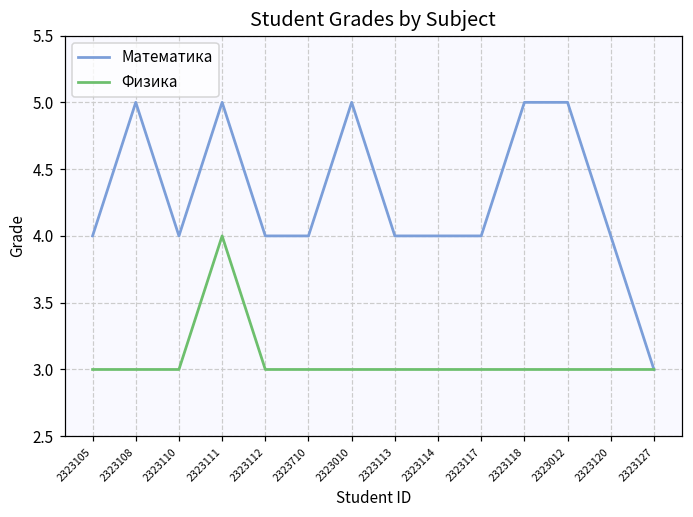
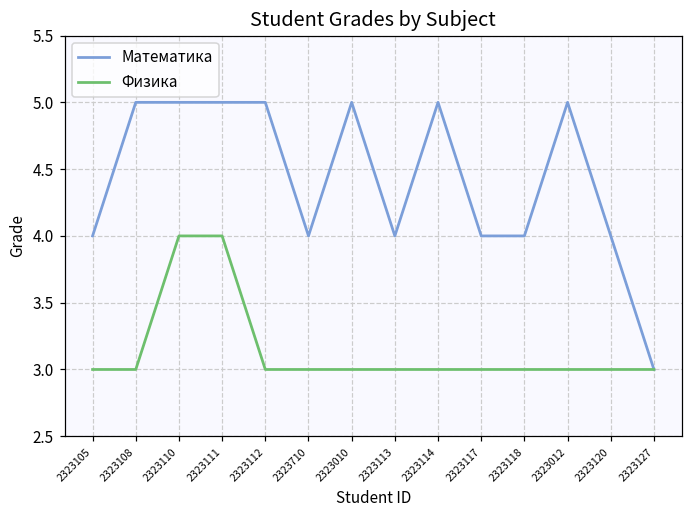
Математика, 2323110: 4 -> 5
Физика, 2323110: 3 -> 4
Математика, 2323112: 4 -> 5
Математика, 2323114: 4 -> 5
Математика, 2323118: 5 -> 4
